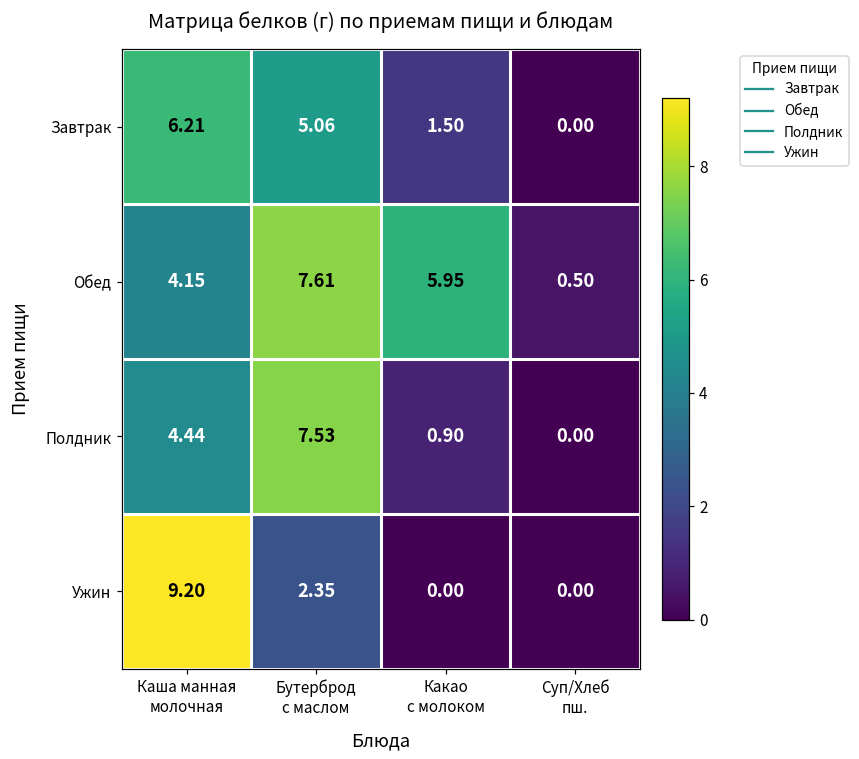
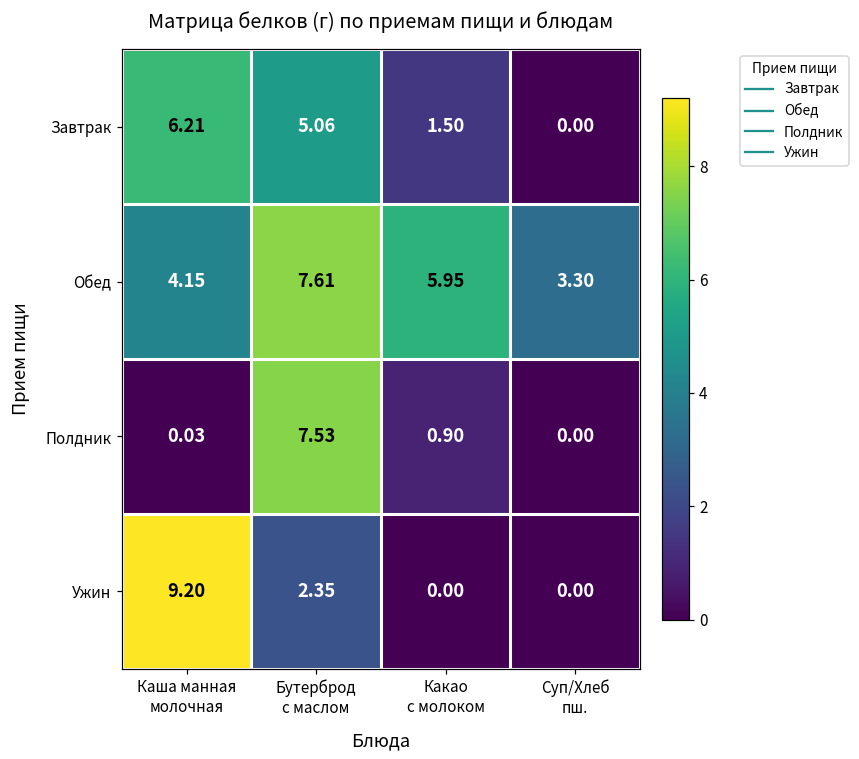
Обед, Суп/Хлеб пш.: 0.50 -> 3.30
Полдник, Каша манная молочная: 4.44 -> 0.03
